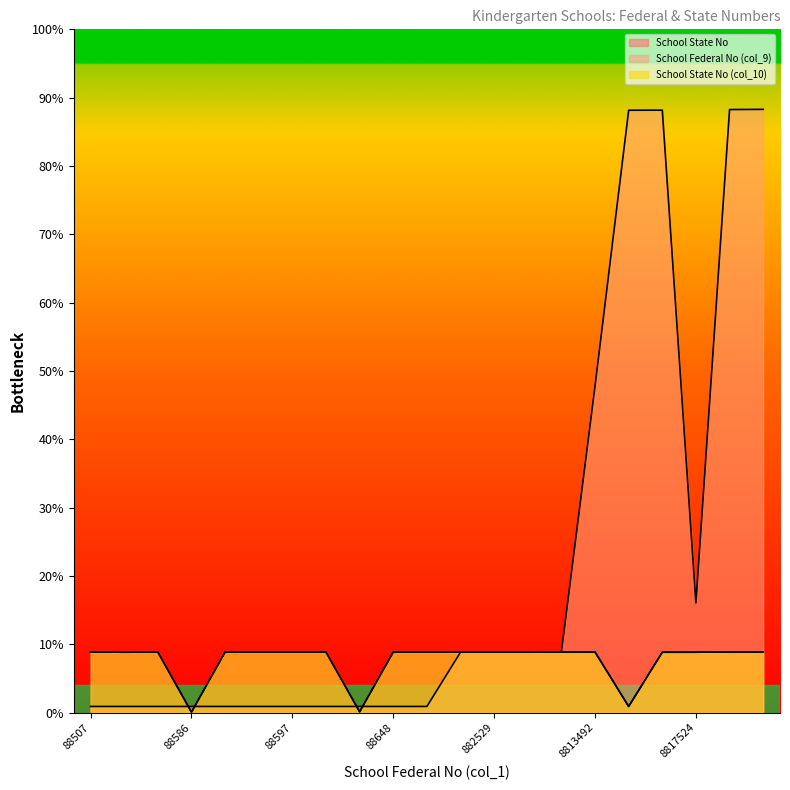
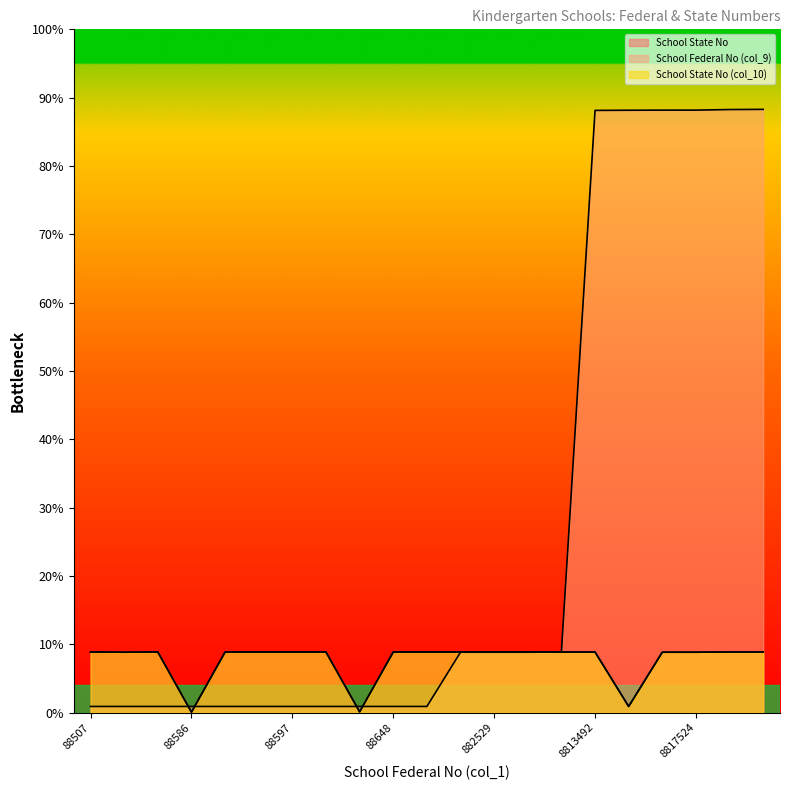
School Federal No (col_9), 8813492: 48% -> 88%
School Federal No (col_9), 8817524: 16% -> 88%
